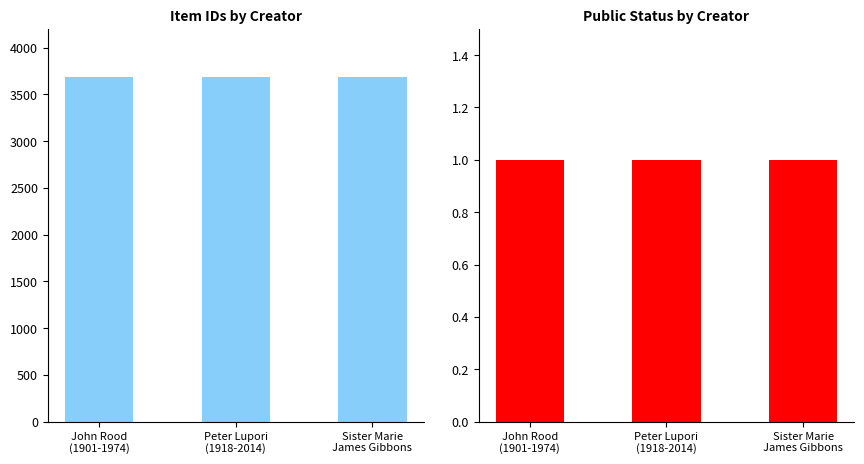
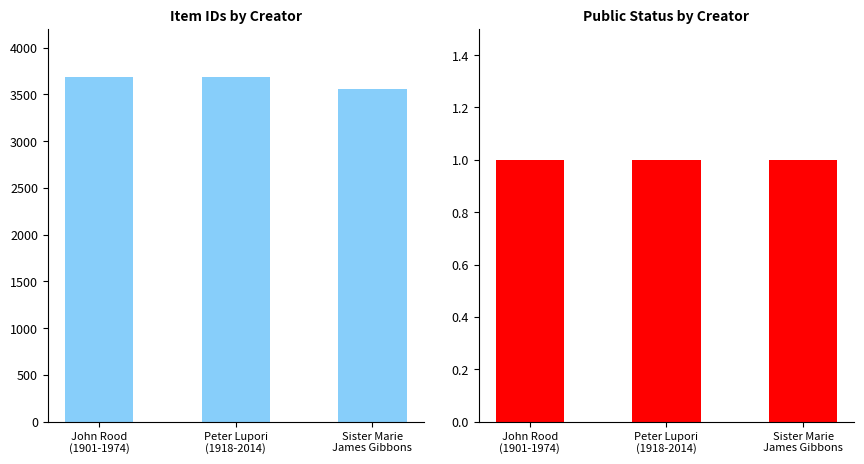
Item IDs by Creator, Sister Marie James Gibbons: 3700 -> 3600
